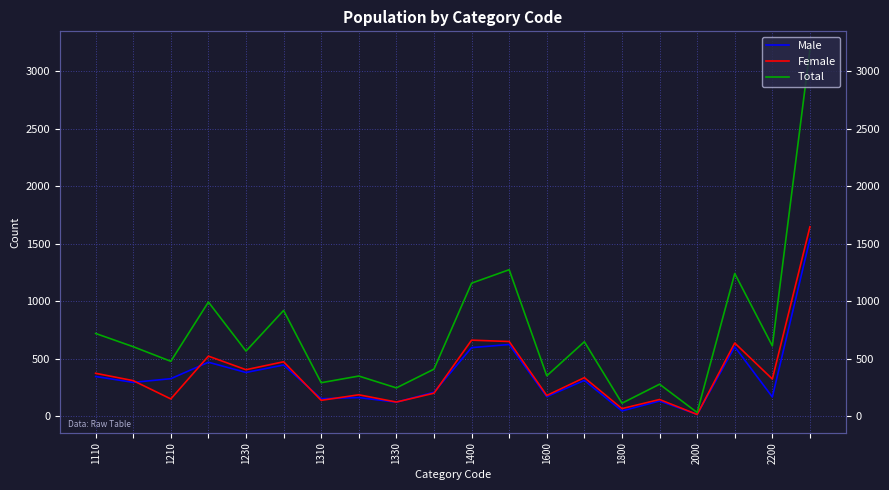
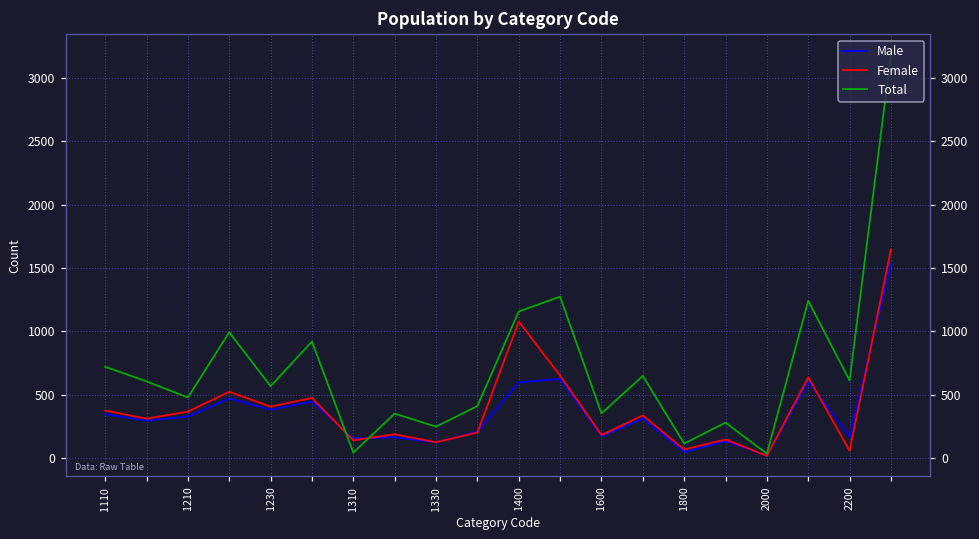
Female, 1210: 150 -> 370
Total, 1310: 290 -> 40
Female, 1400: 660 -> 1080
Female, 2200: 320 -> 60
